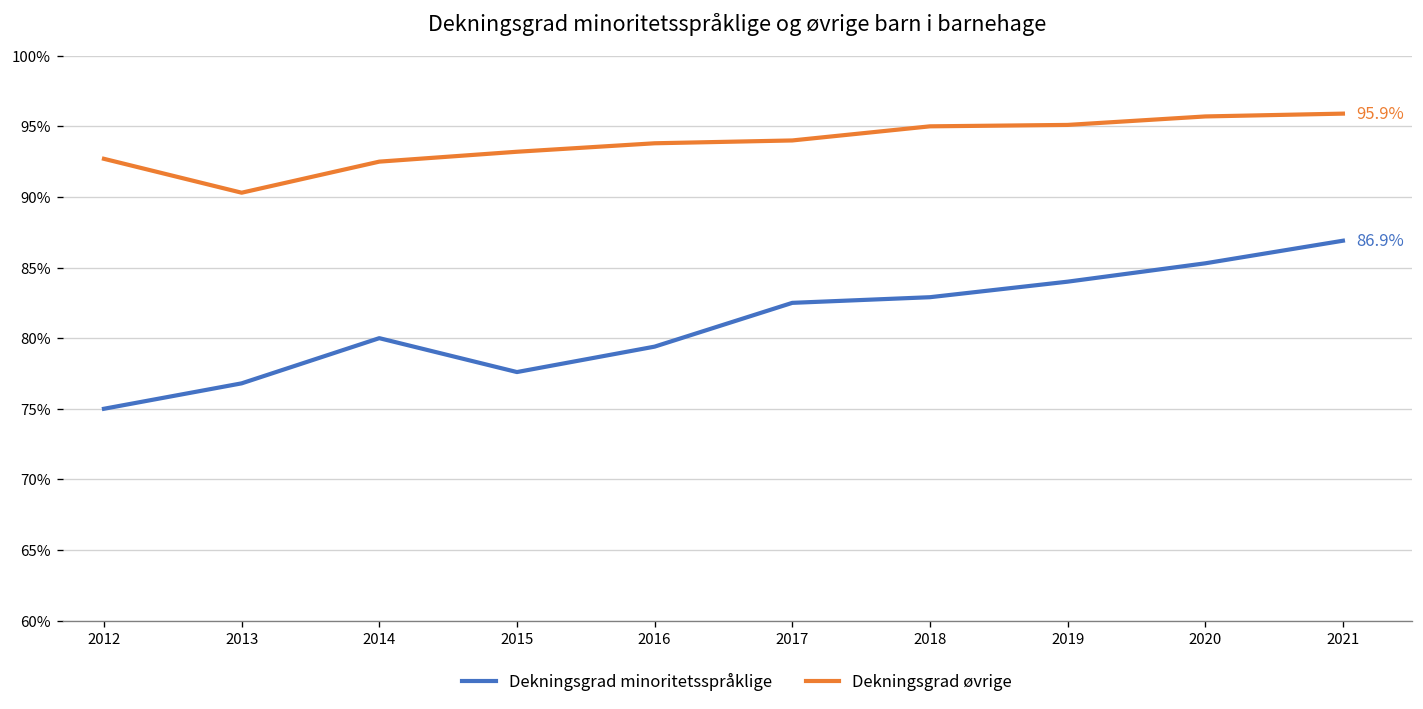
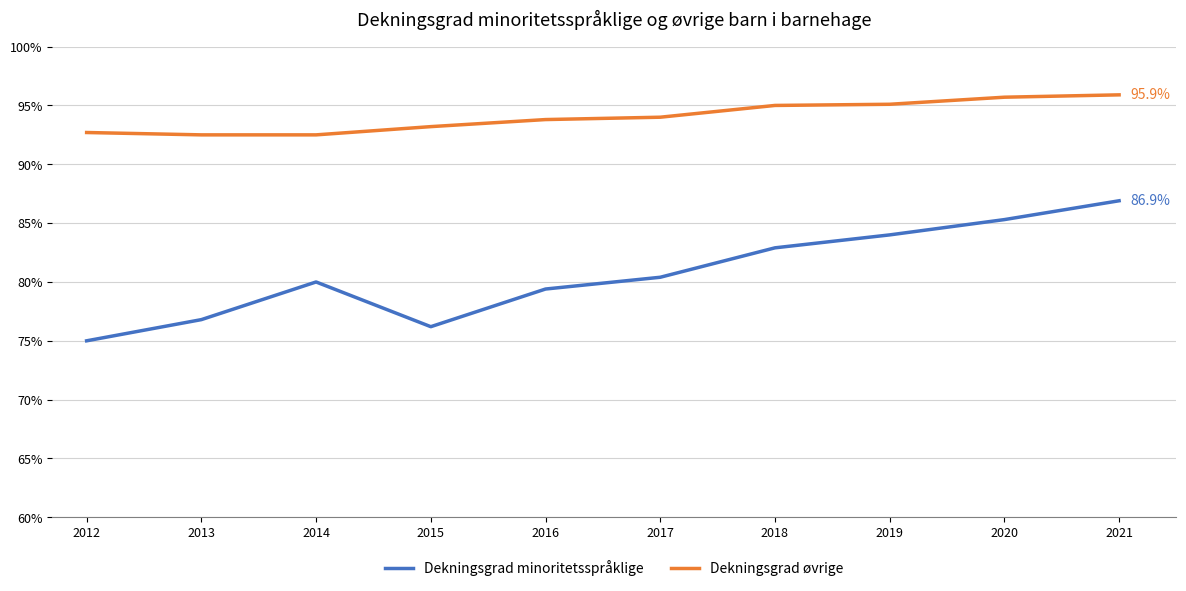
Dekningsgrad øvrige, 2013: 90.3% -> 92.5%
Dekningsgrad minoritetsspråklige, 2015: 77.6% -> 76.2%
Dekningsgrad minoritetsspråklige, 2017: 82.5% -> 80.4%
